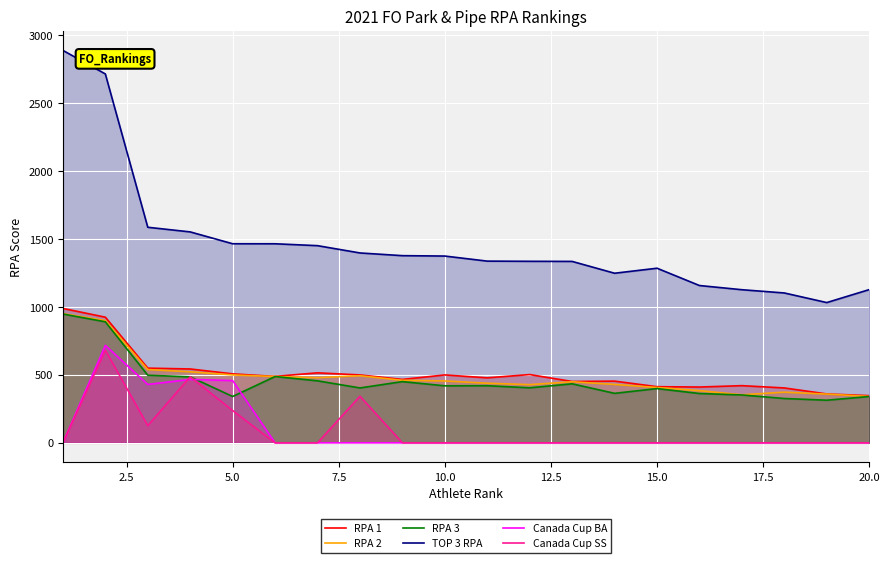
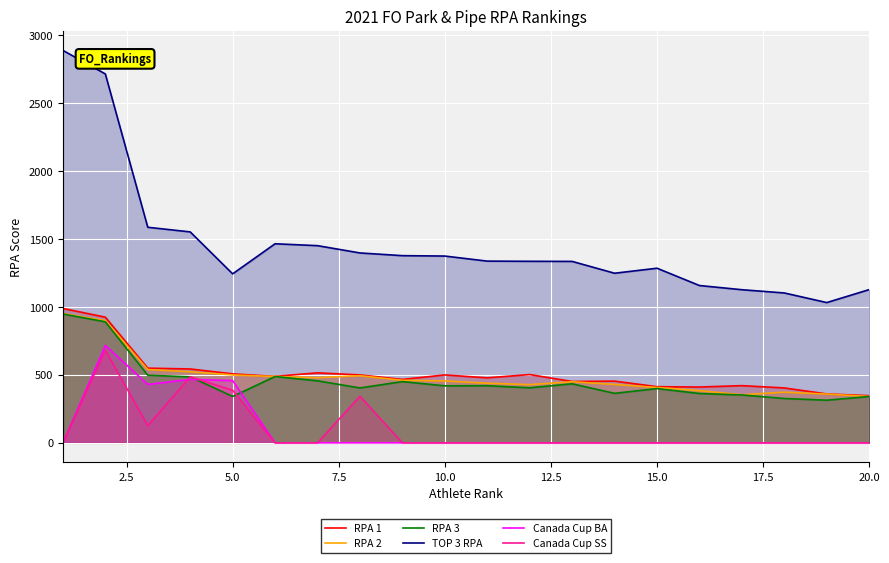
TOP 3 RPA, 5.0: 1470 -> 1240
Canada Cup SS, 5.0: 240 -> 390
